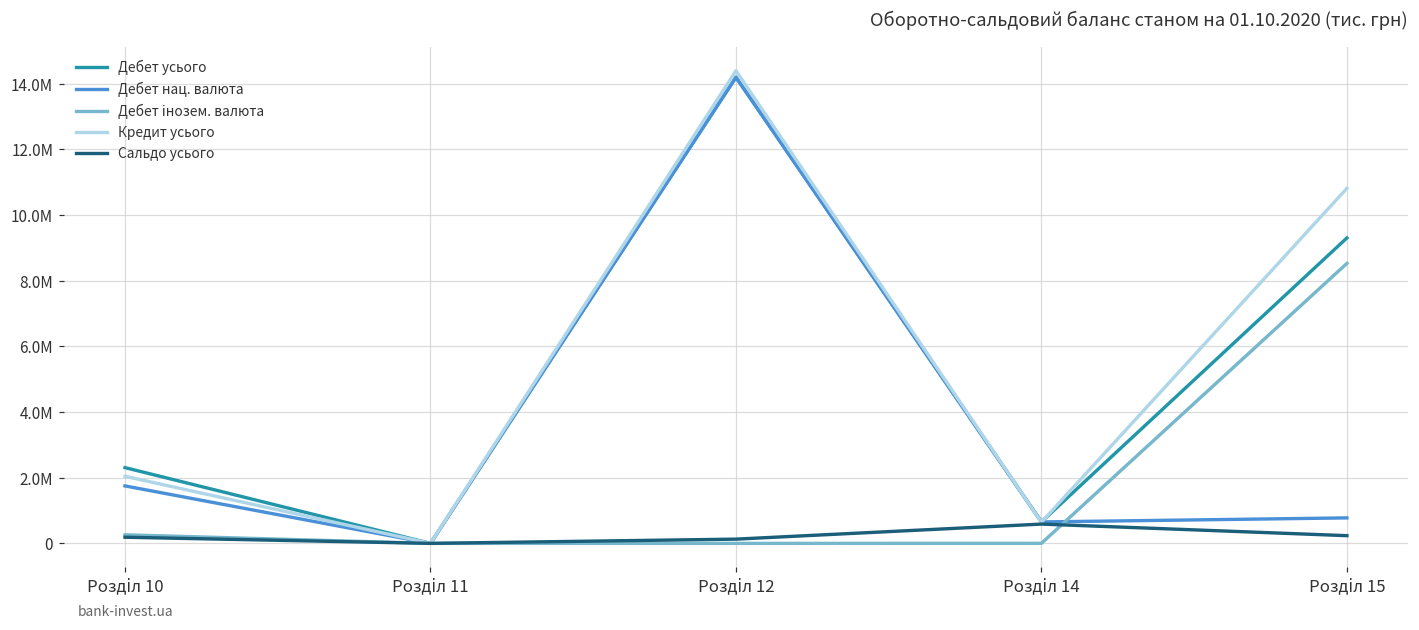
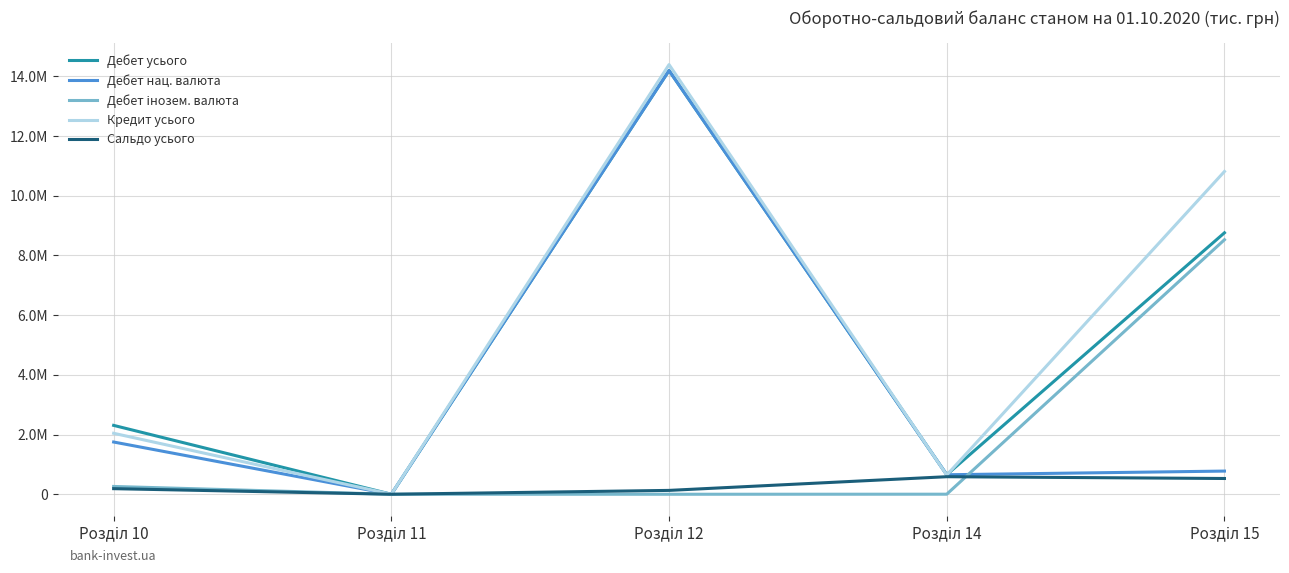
Дебет усього, Розділ 15: 9300000 -> 8800000
Сальдо усього, Розділ 15: 200000 -> 500000
